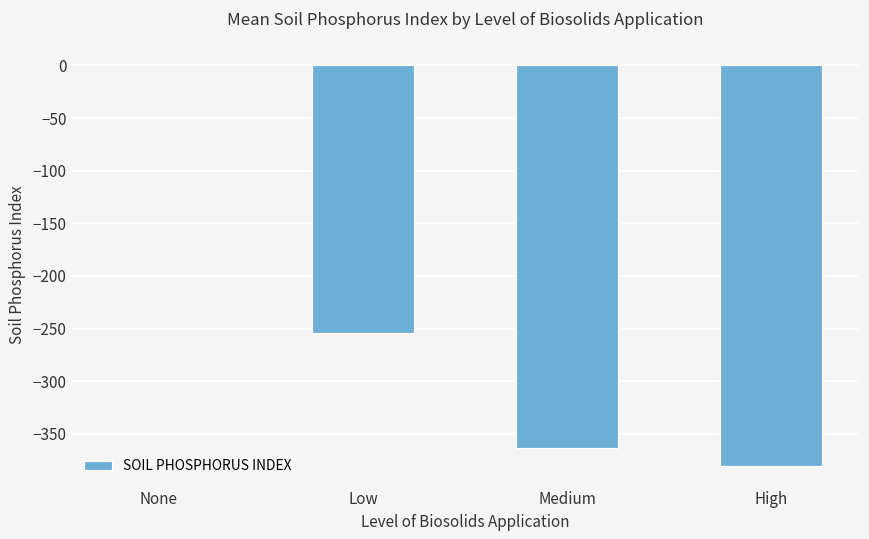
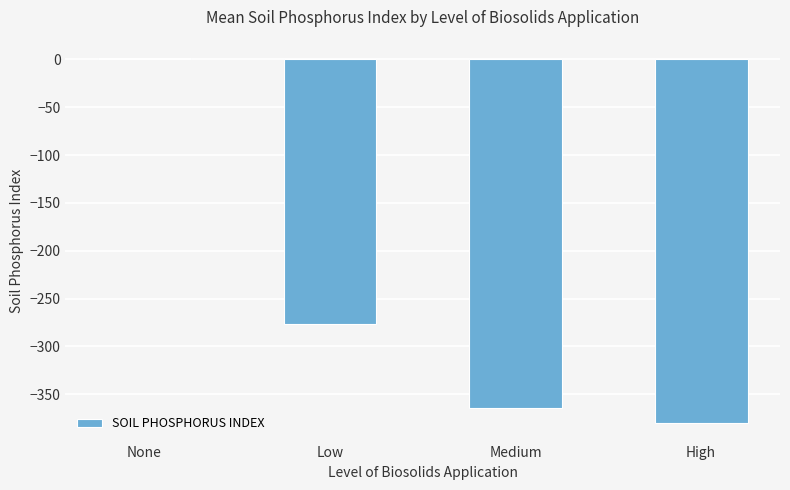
Low: -250 -> -280
